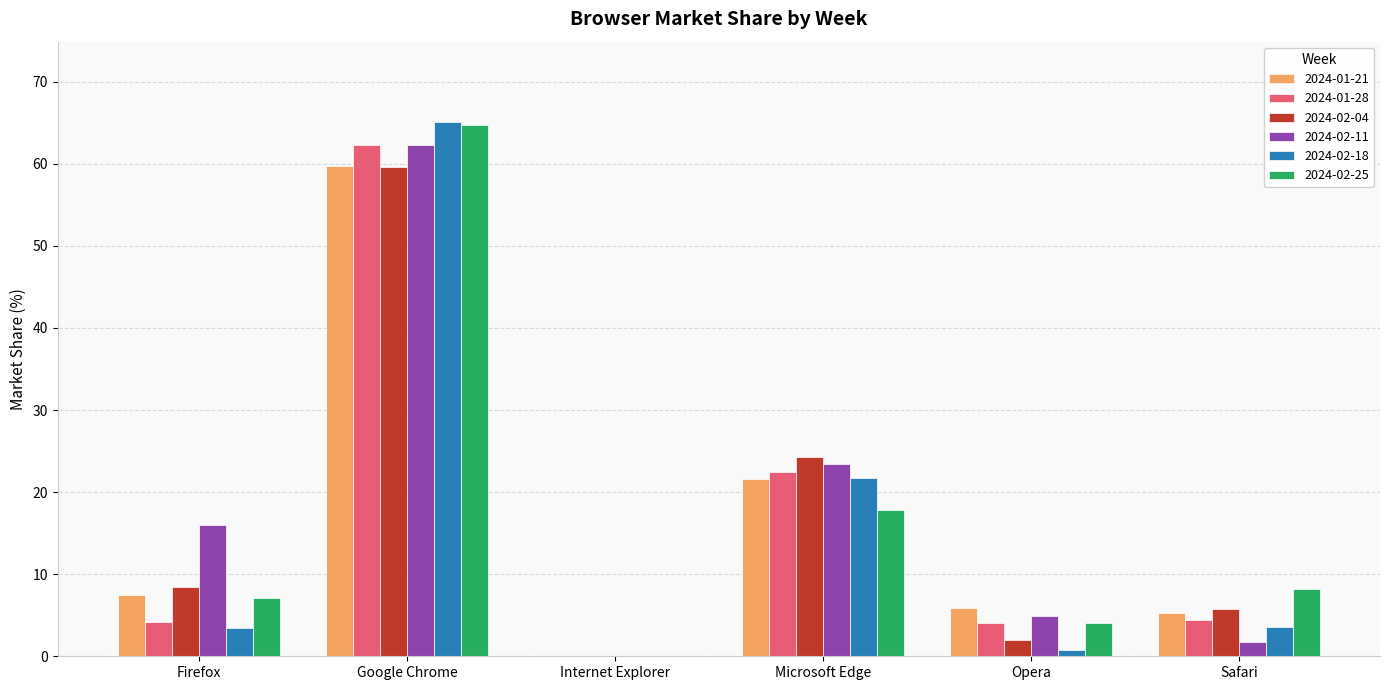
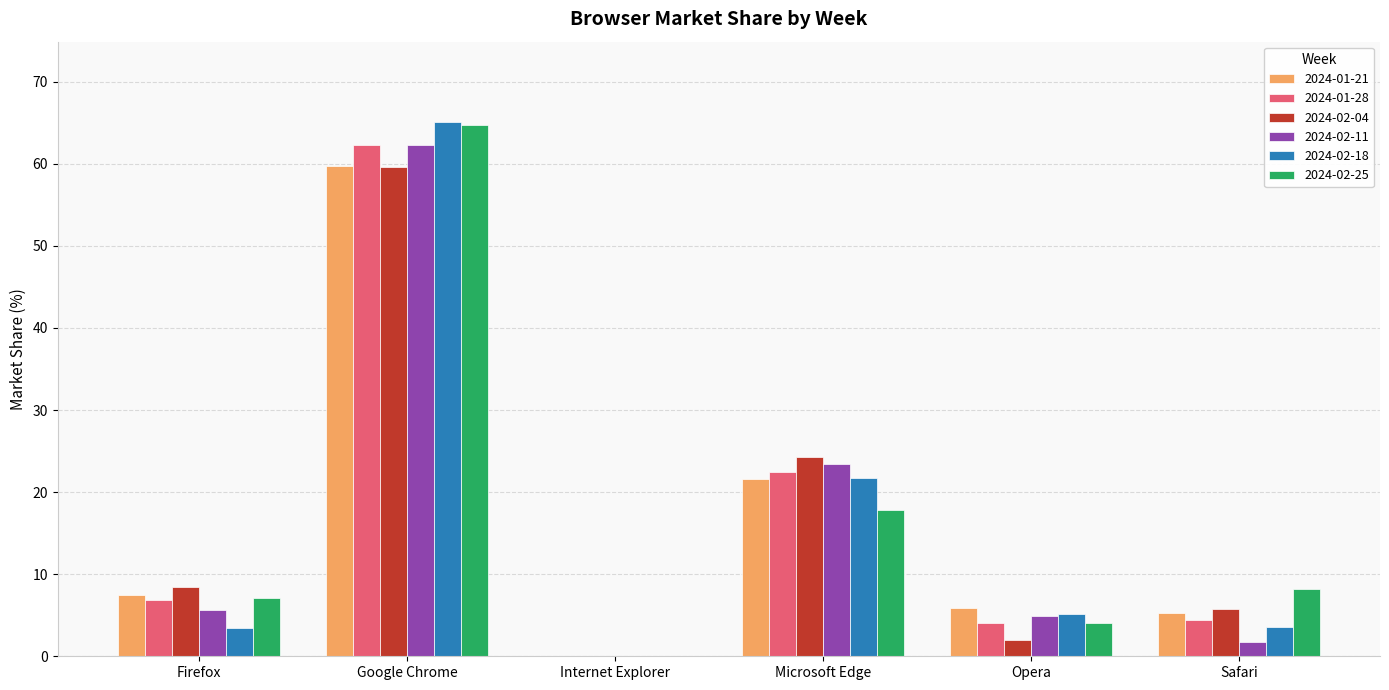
2024-01-28, Firefox: 4 -> 7
2024-02-11, Firefox: 16 -> 6
2024-02-18, Opera: 1 -> 5
